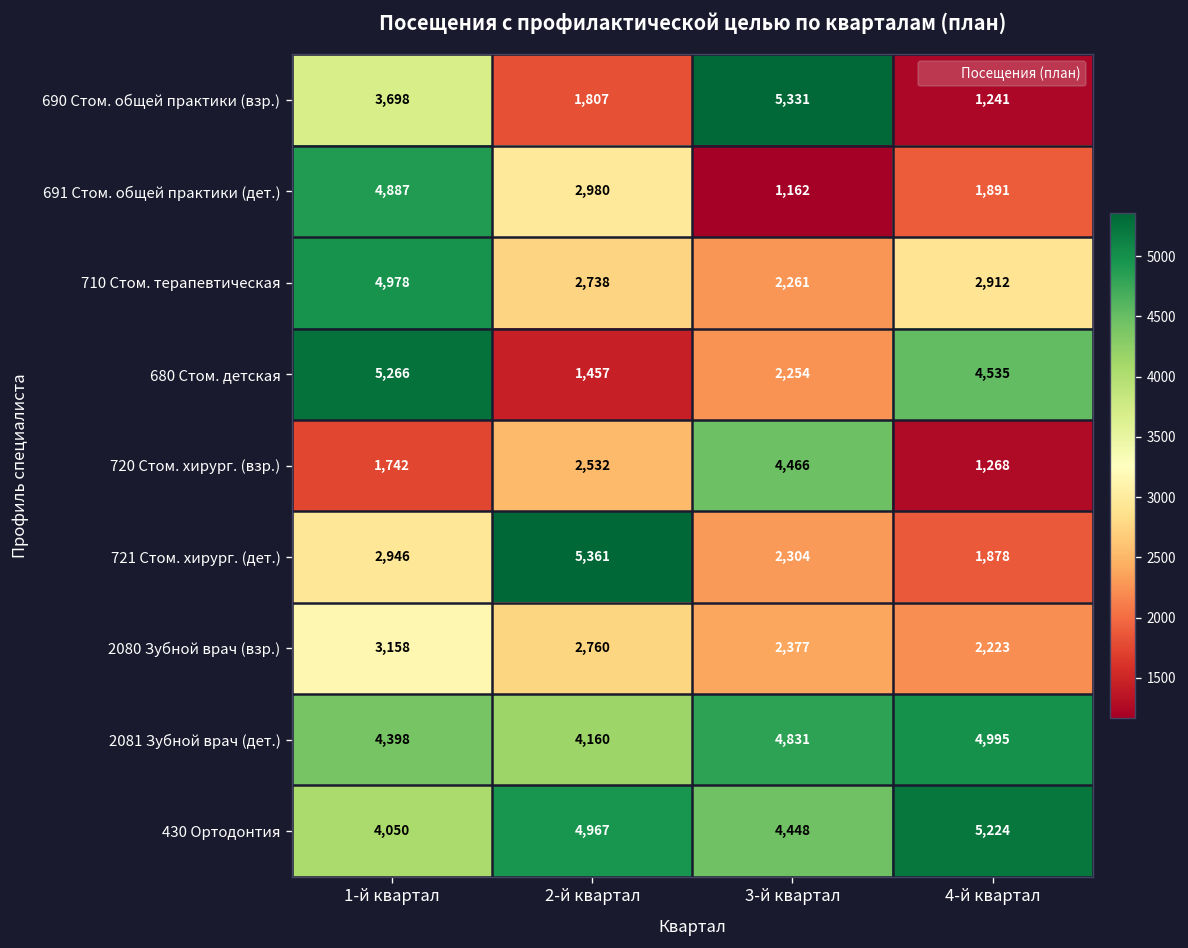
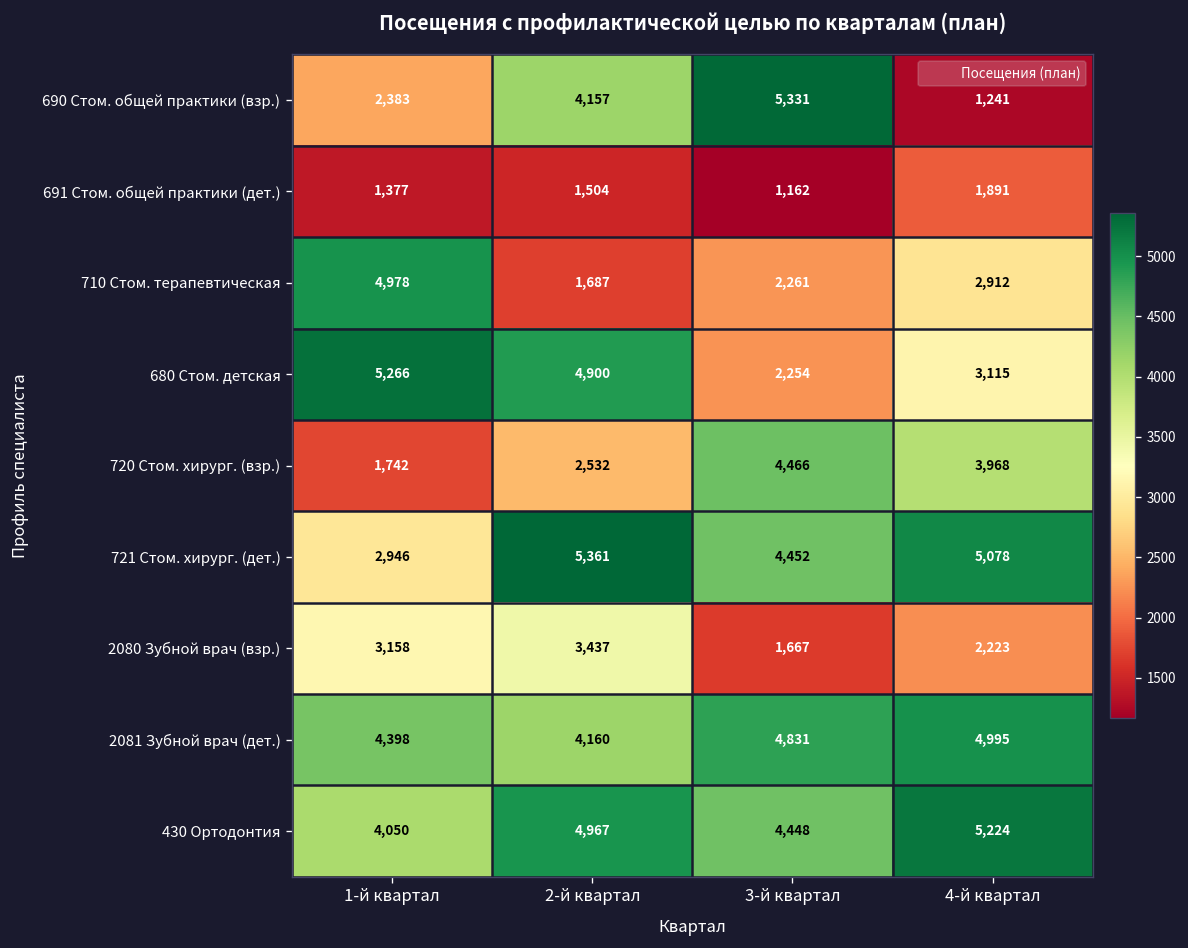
690 Стом. общей практики (взр.), 1-й квартал: 3,698 -> 2,383
690 Стом. общей практики (взр.), 2-й квартал: 1,807 -> 4,157
691 Стом. общей практики (дет.), 1-й квартал: 4,887 -> 1,377
691 Стом. общей практики (дет.), 2-й квартал: 2,980 -> 1,504
710 Стом. терапевтическая, 2-й квартал: 2,738 -> 1,687
680 Стом. детская, 2-й квартал: 1,457 -> 4,900
680 Стом. детская, 4-й квартал: 4,535 -> 3,115
720 Стом. хирург. (взр.), 4-й квартал: 1,268 -> 3,968
721 Стом. хирург. (дет.), 3-й квартал: 2,304 -> 4,452
721 Стом. хирург. (дет.), 4-й квартал: 1,878 -> 5,078
2080 Зубной врач (взр.), 2-й квартал: 2,760 -> 3,437
2080 Зубной врач (взр.), 3-й квартал: 2,377 -> 1,667
